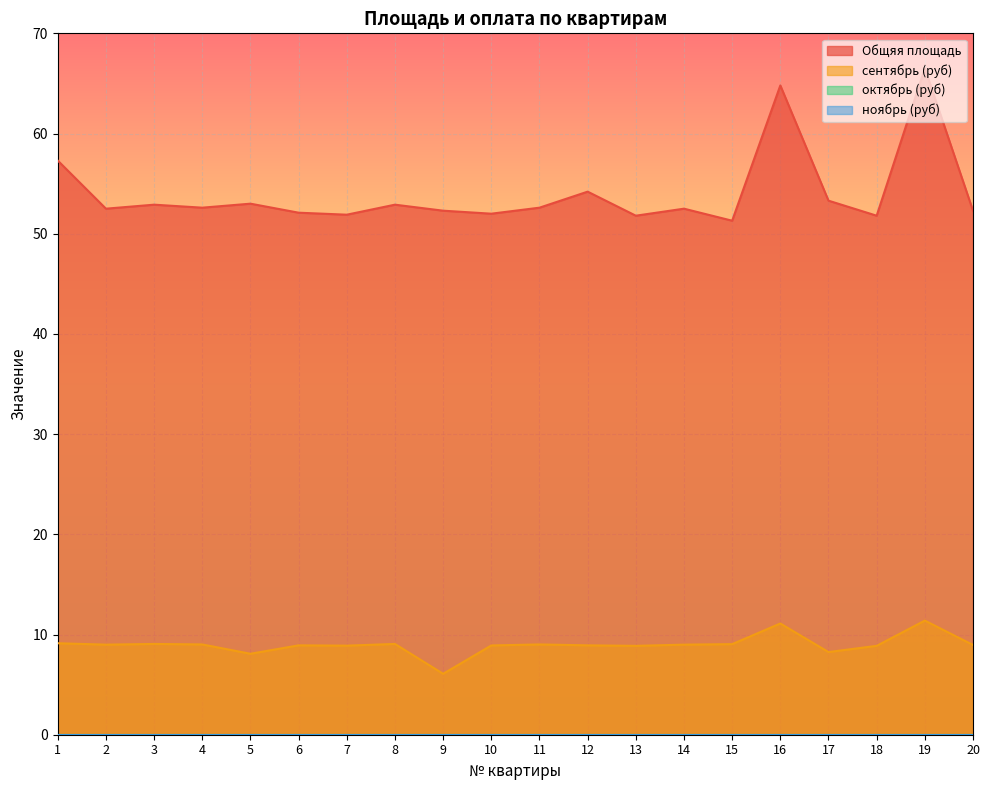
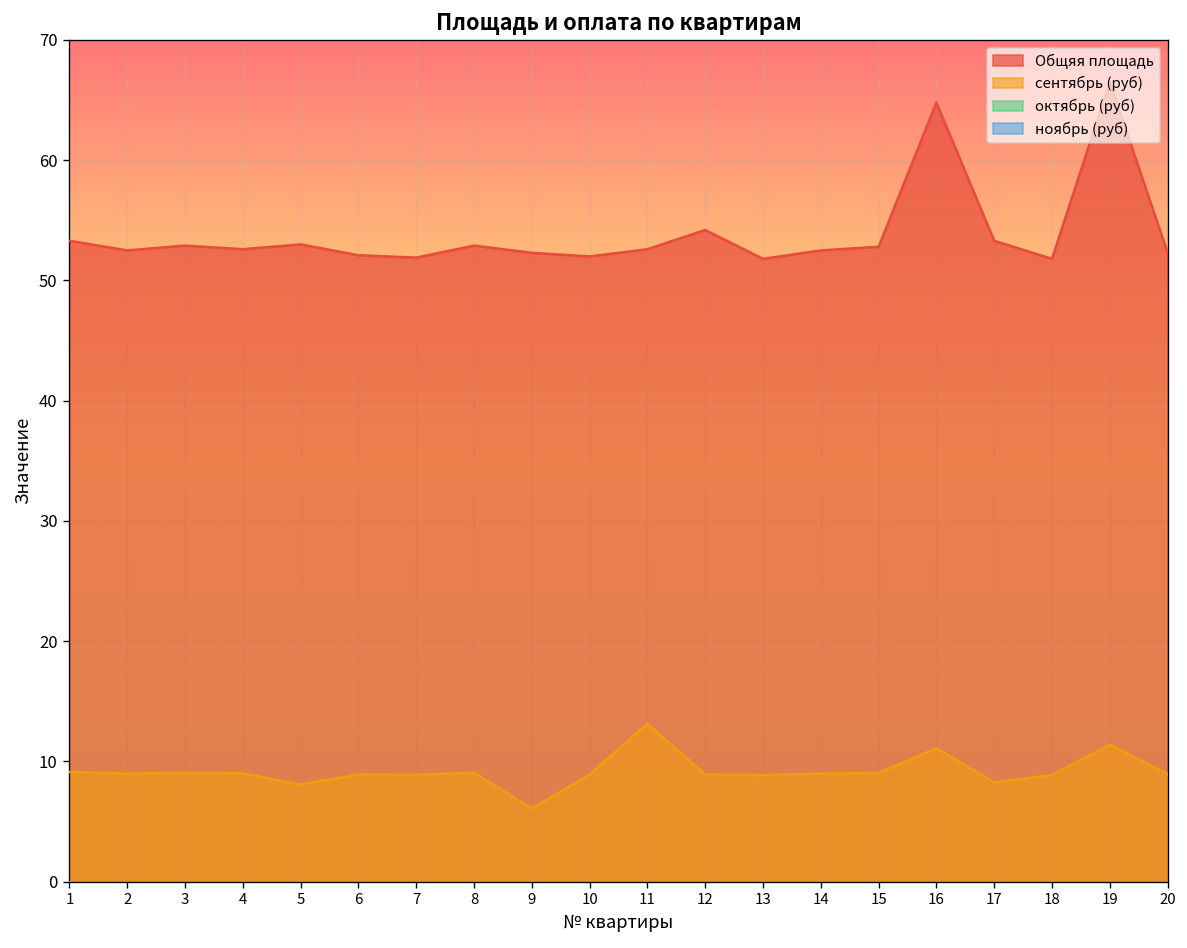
Общяя площадь, 1: 57.3 -> 53.3
сентябрь (руб), 11: 9.0 -> 13.1
Общяя площадь, 15: 51.3 -> 52.8
